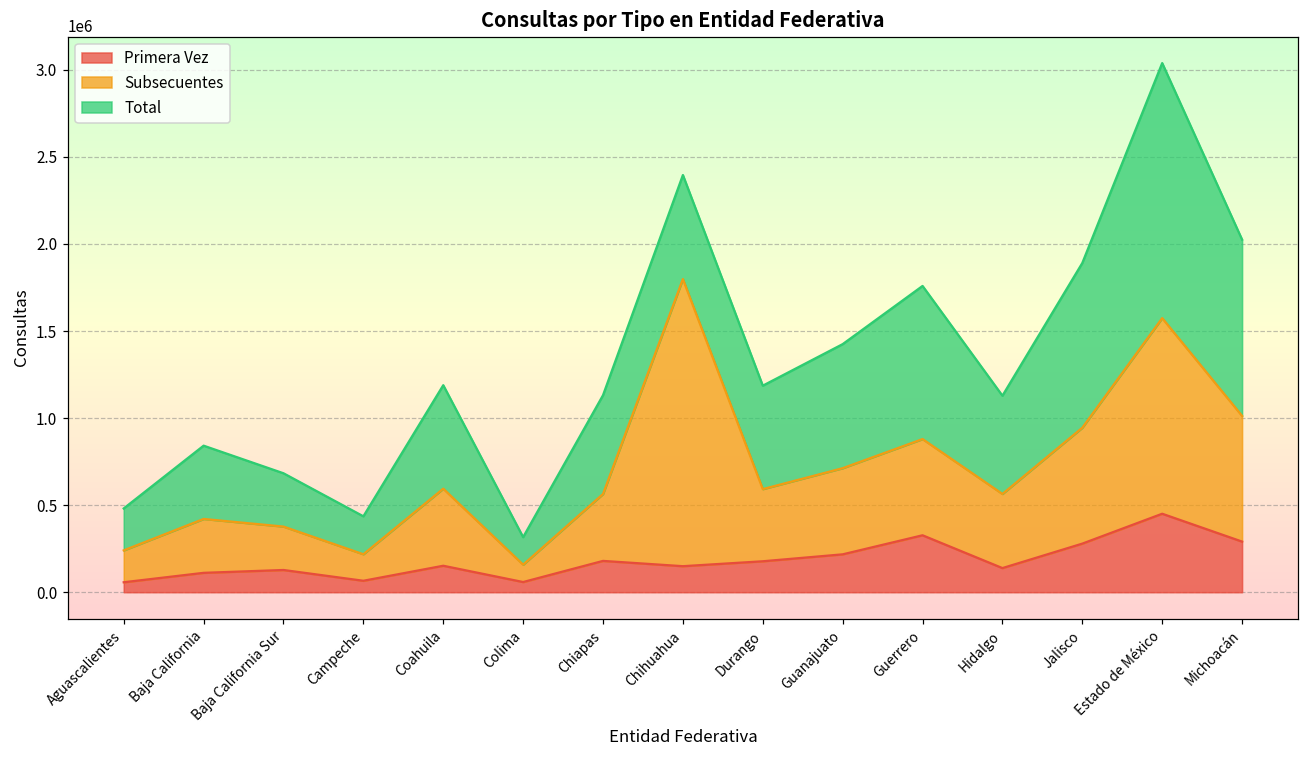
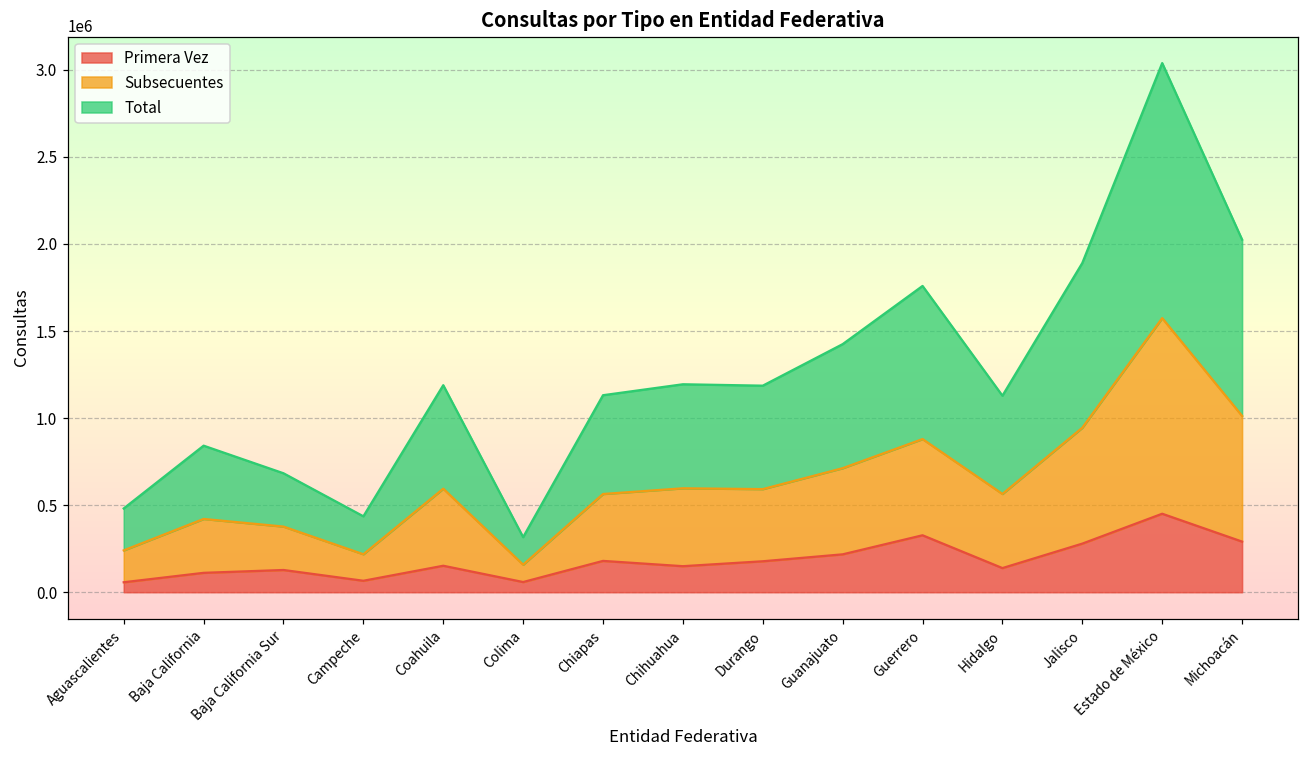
Subsecuentes, Chihuahua: 1650000 -> 450000
